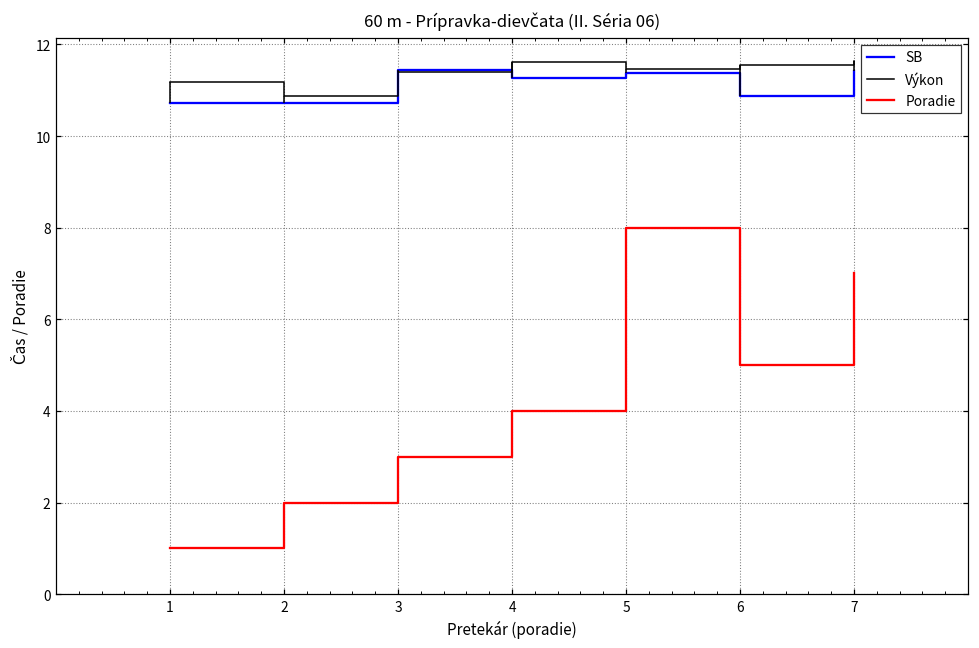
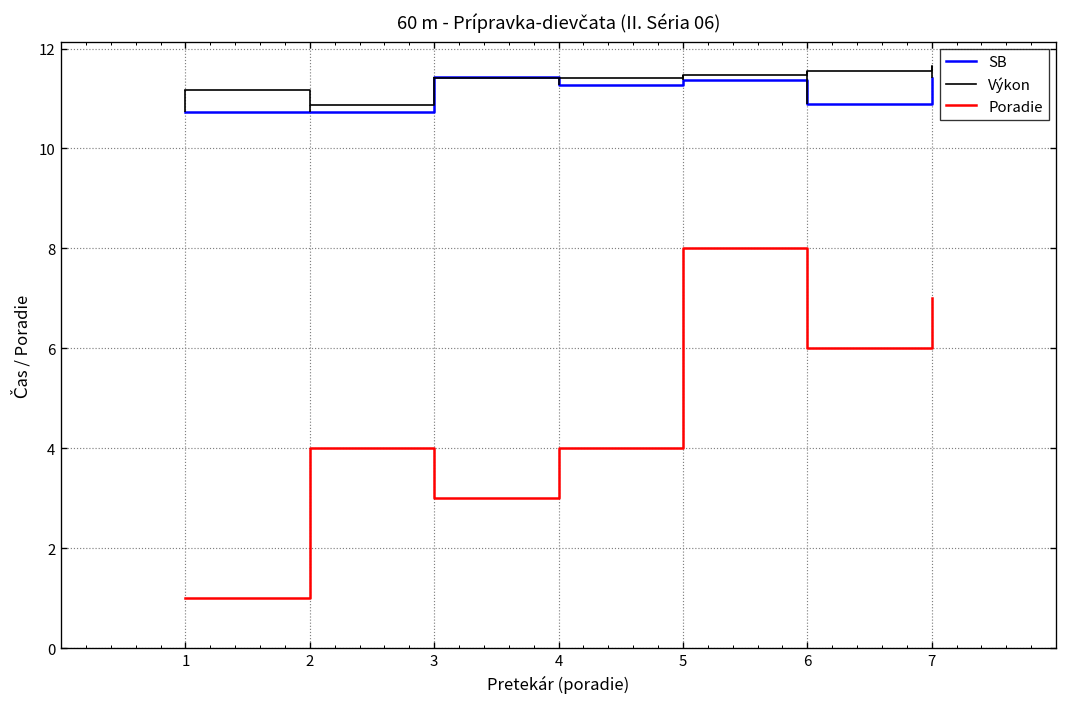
Poradie, 2: 2 -> 4
Výkon, 4: 11.6 -> 11.4
Poradie, 6: 5 -> 6
